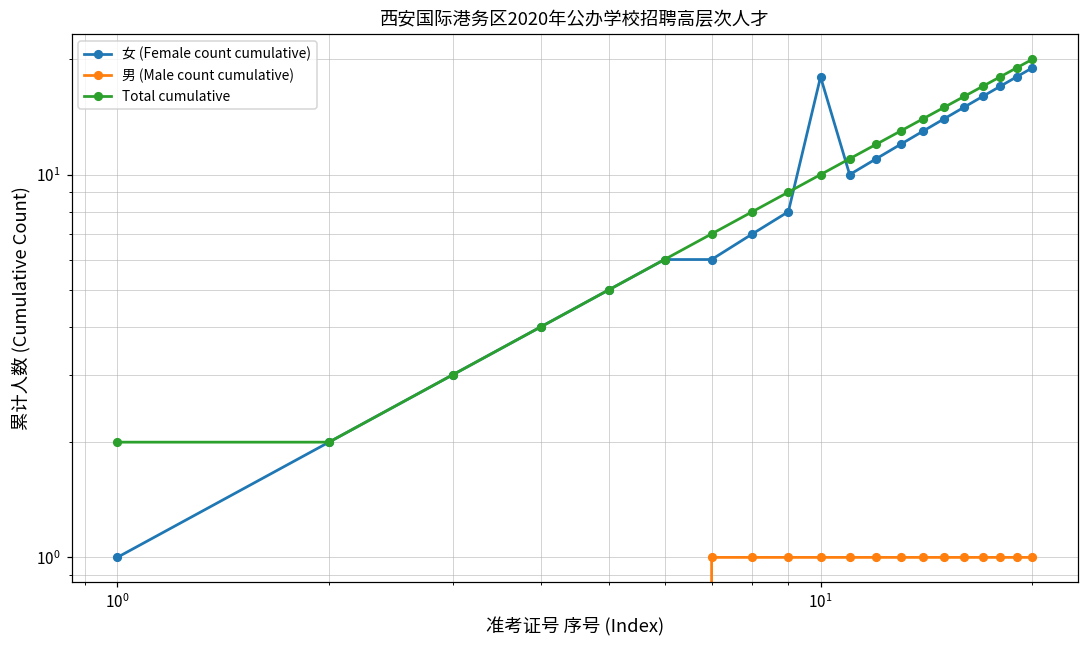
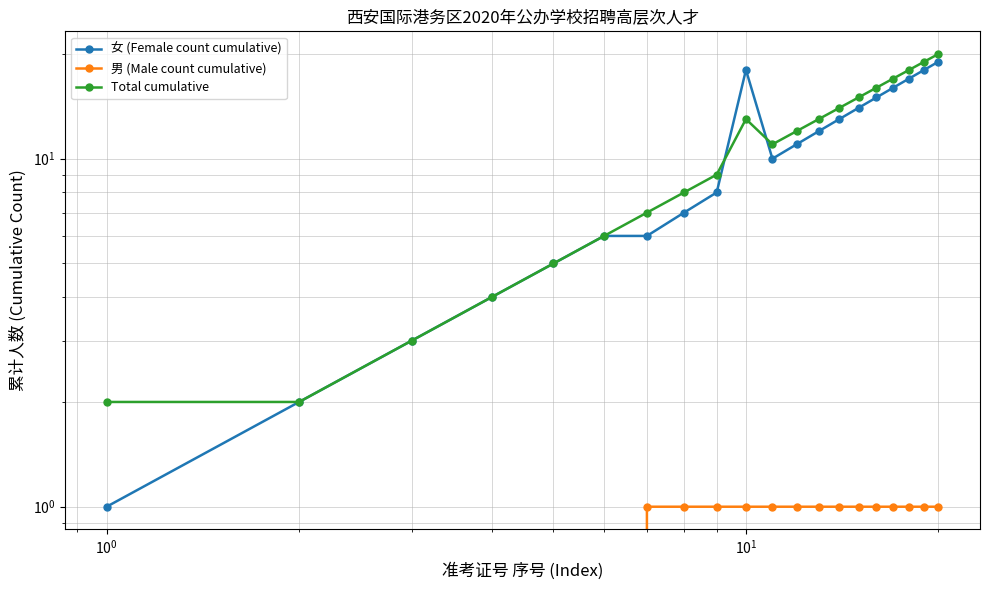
Total cumulative, 10^1: 10 -> 13
